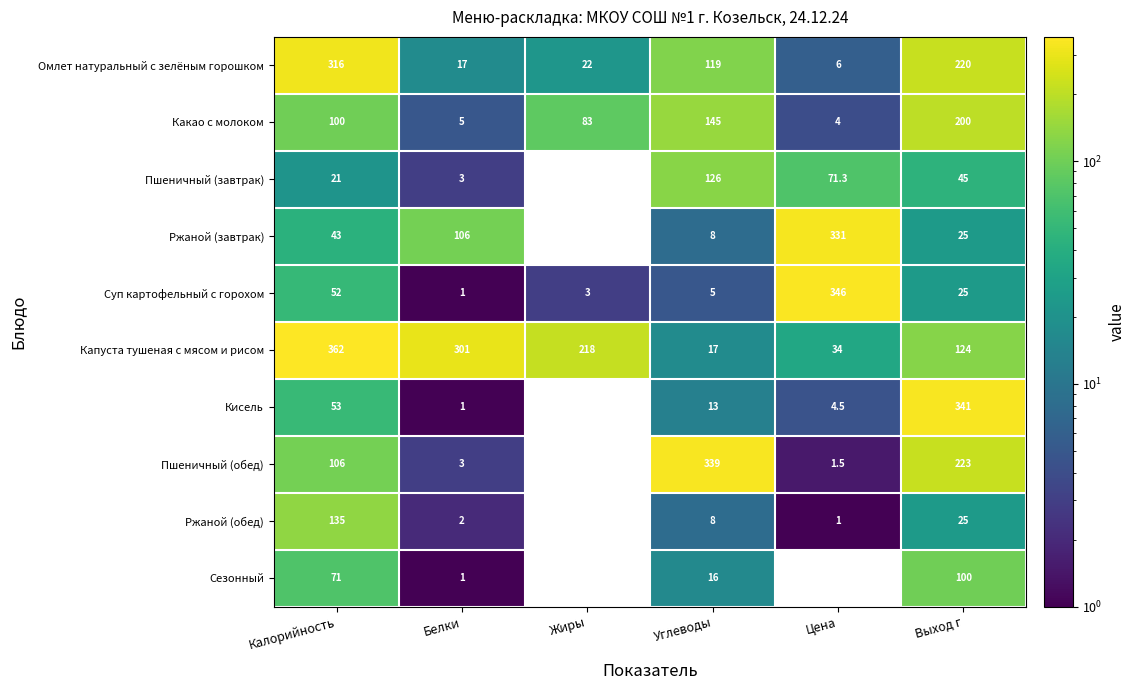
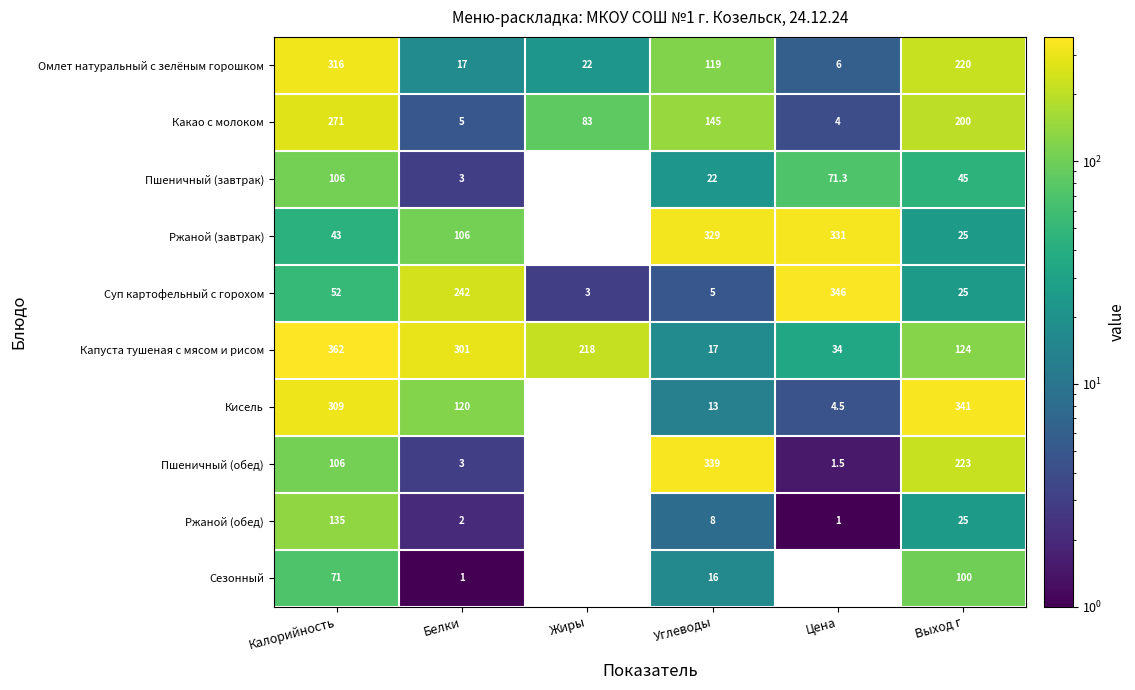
Какао с молоком, Калорийность: 100 -> 271
Пшеничный (завтрак), Калорийность: 21 -> 106
Пшеничный (завтрак), Углеводы: 126 -> 22
Ржаной (завтрак), Углеводы: 8 -> 329
Суп картофельный с горохом, Белки: 1 -> 242
Кисель, Калорийность: 53 -> 309
Кисель, Белки: 1 -> 120
